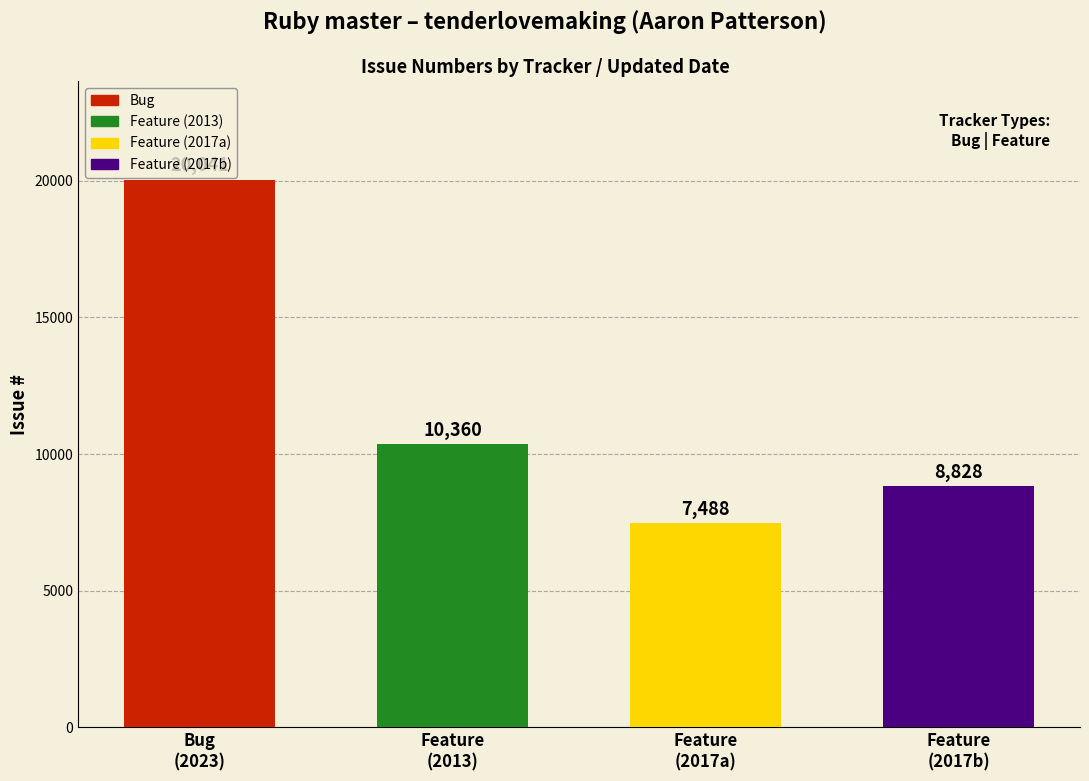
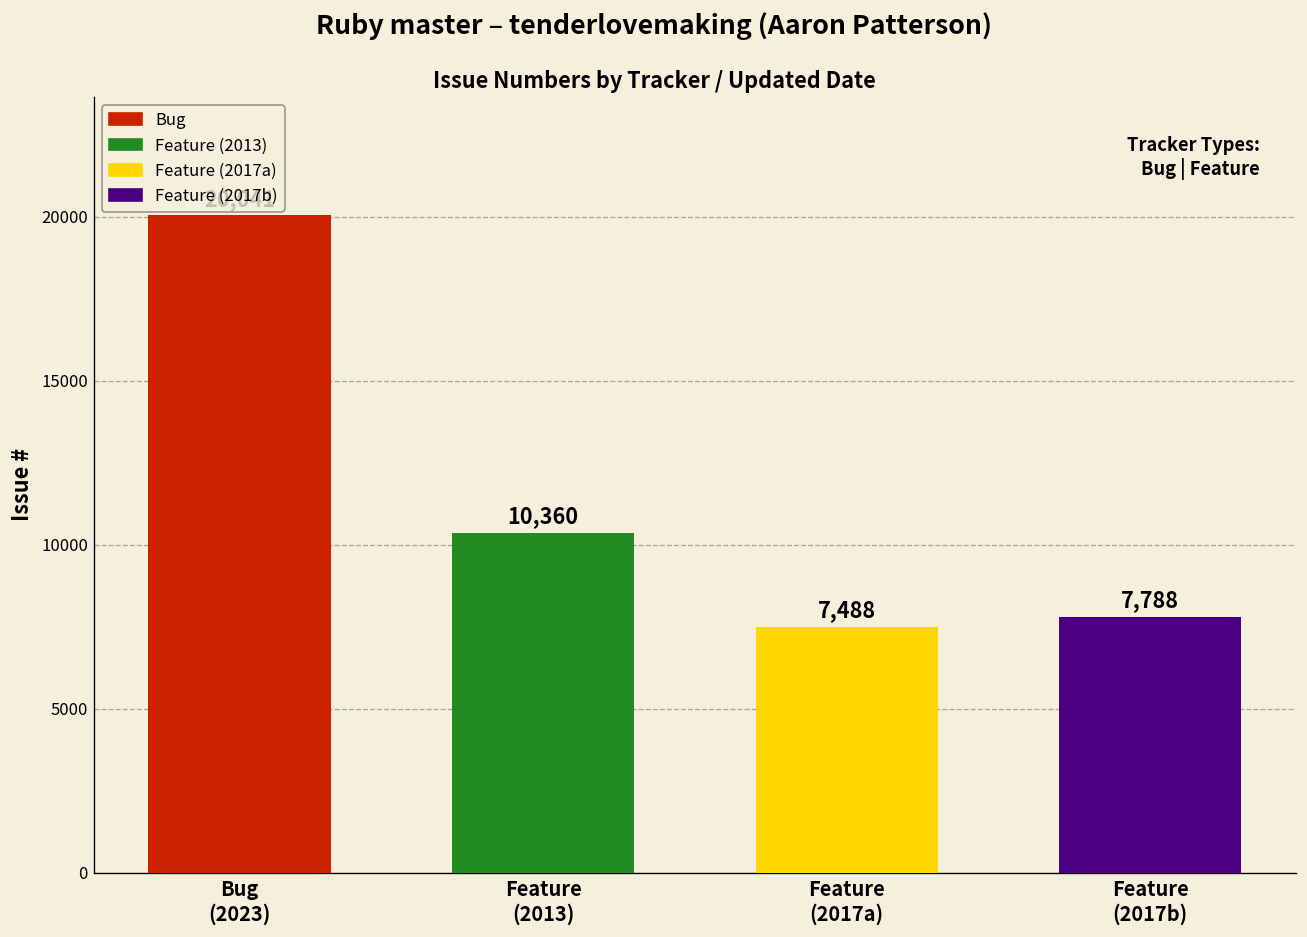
Feature (2017b): 8,828 -> 7,788
